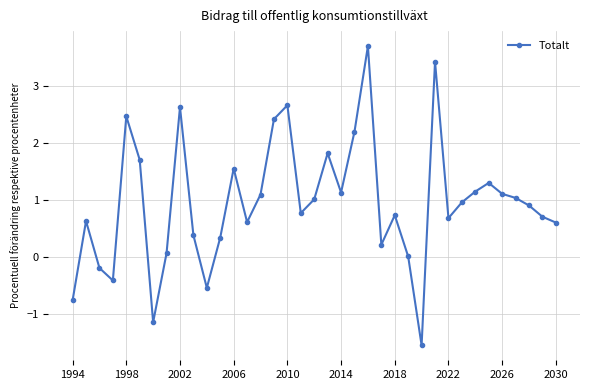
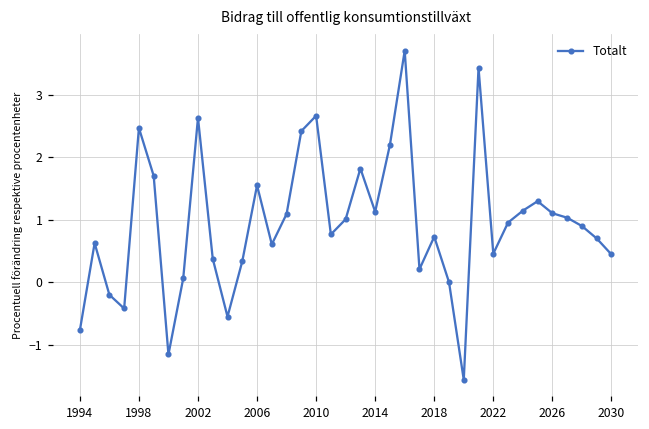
2022: 0.7 -> 0.5
2030: 0.6 -> 0.4
